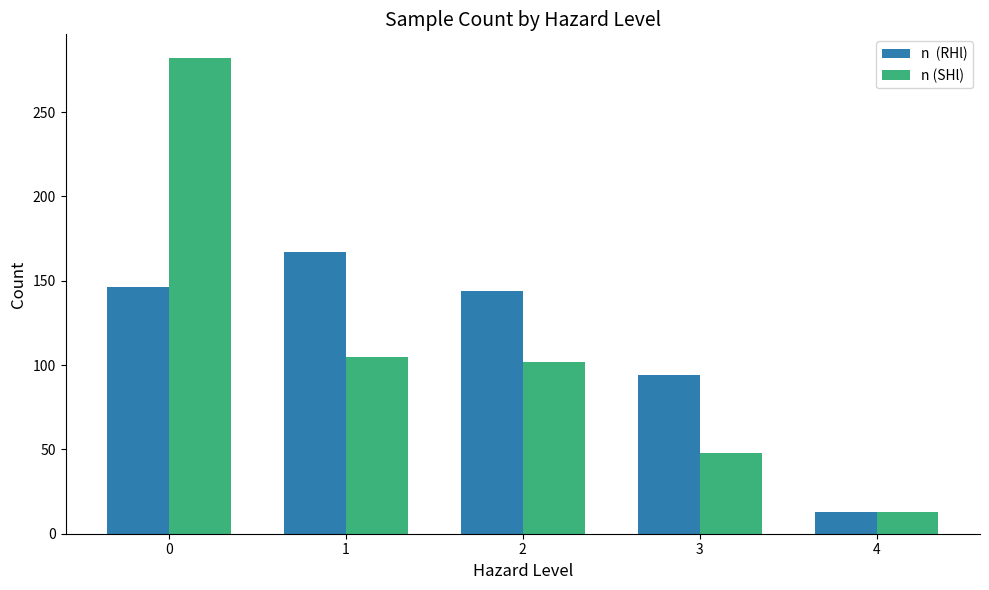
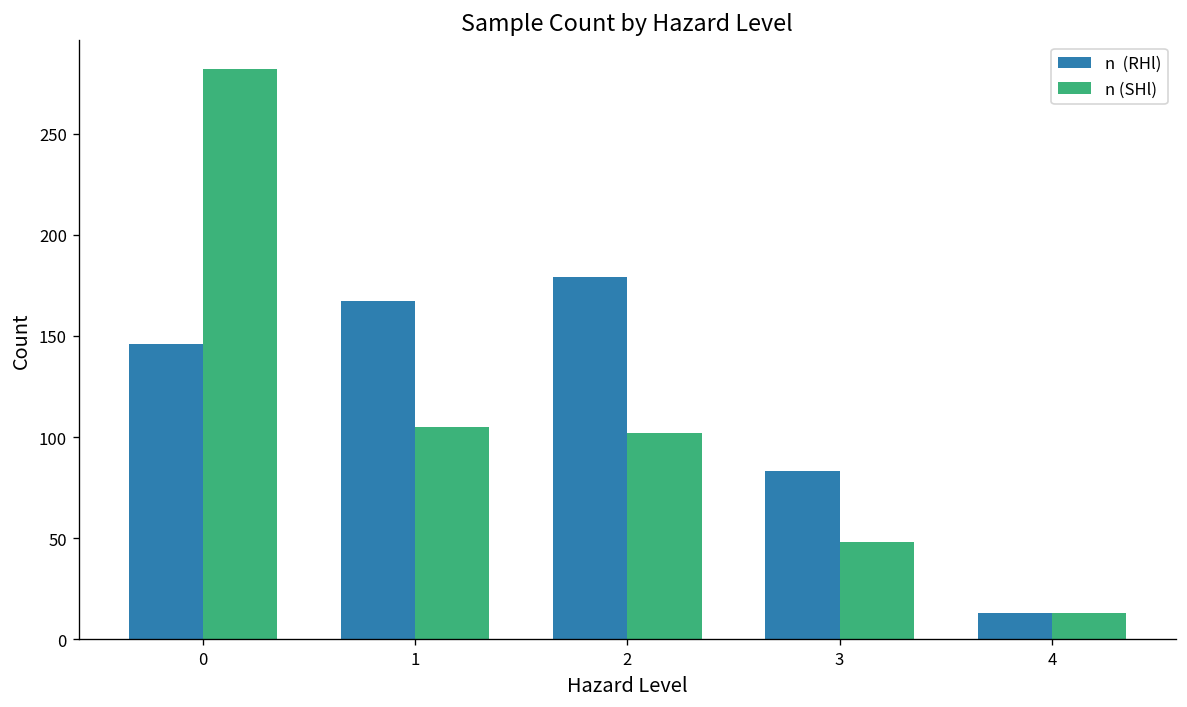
n (RHl), 2: 144 -> 179
n (RHl), 3: 94 -> 83
